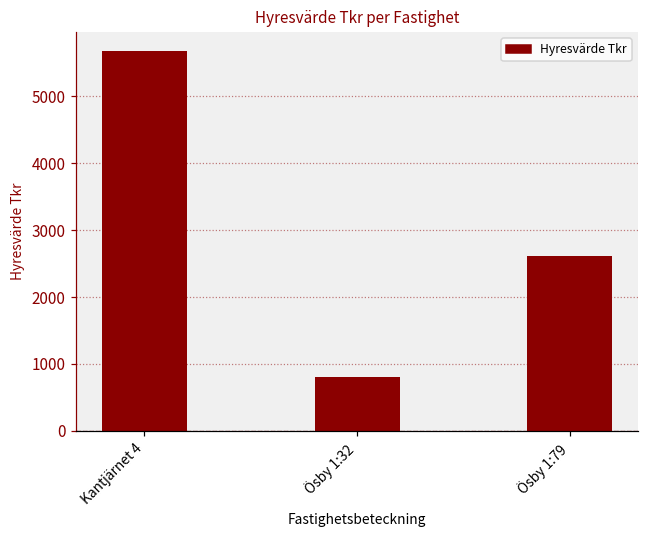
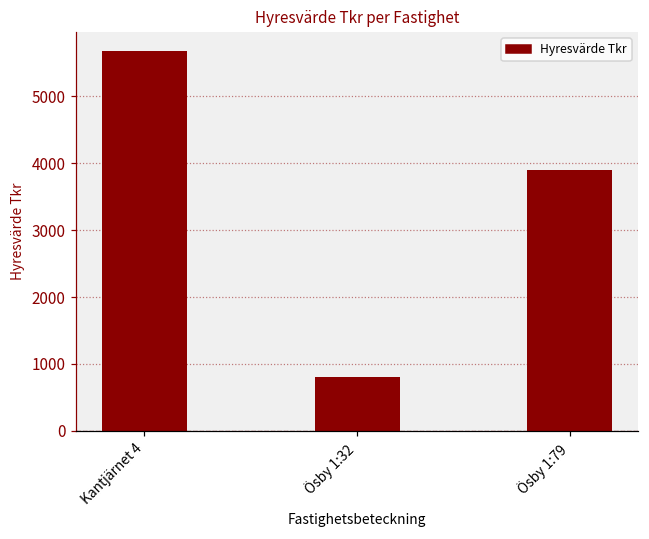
Ösby 1:79: 2600 -> 3900
